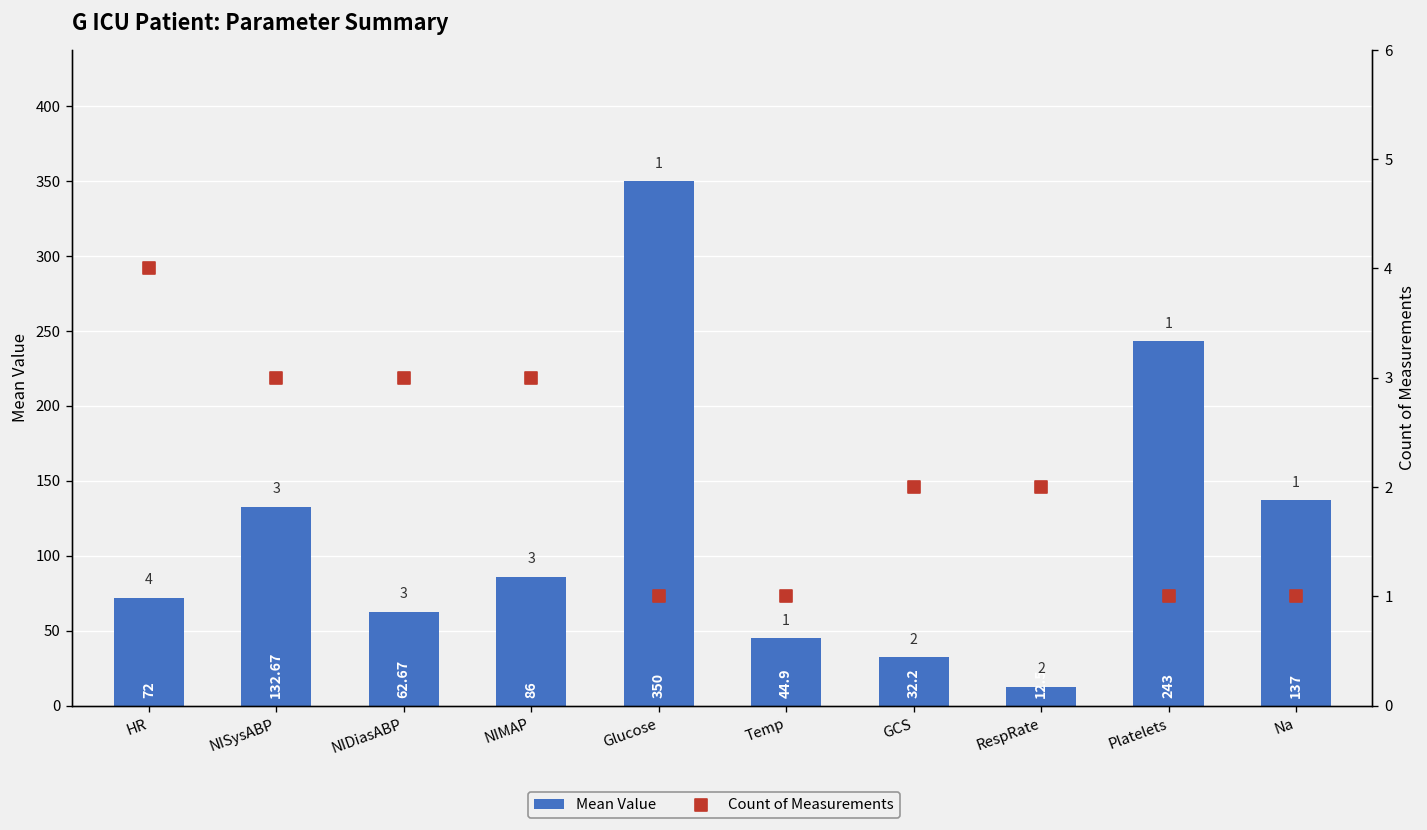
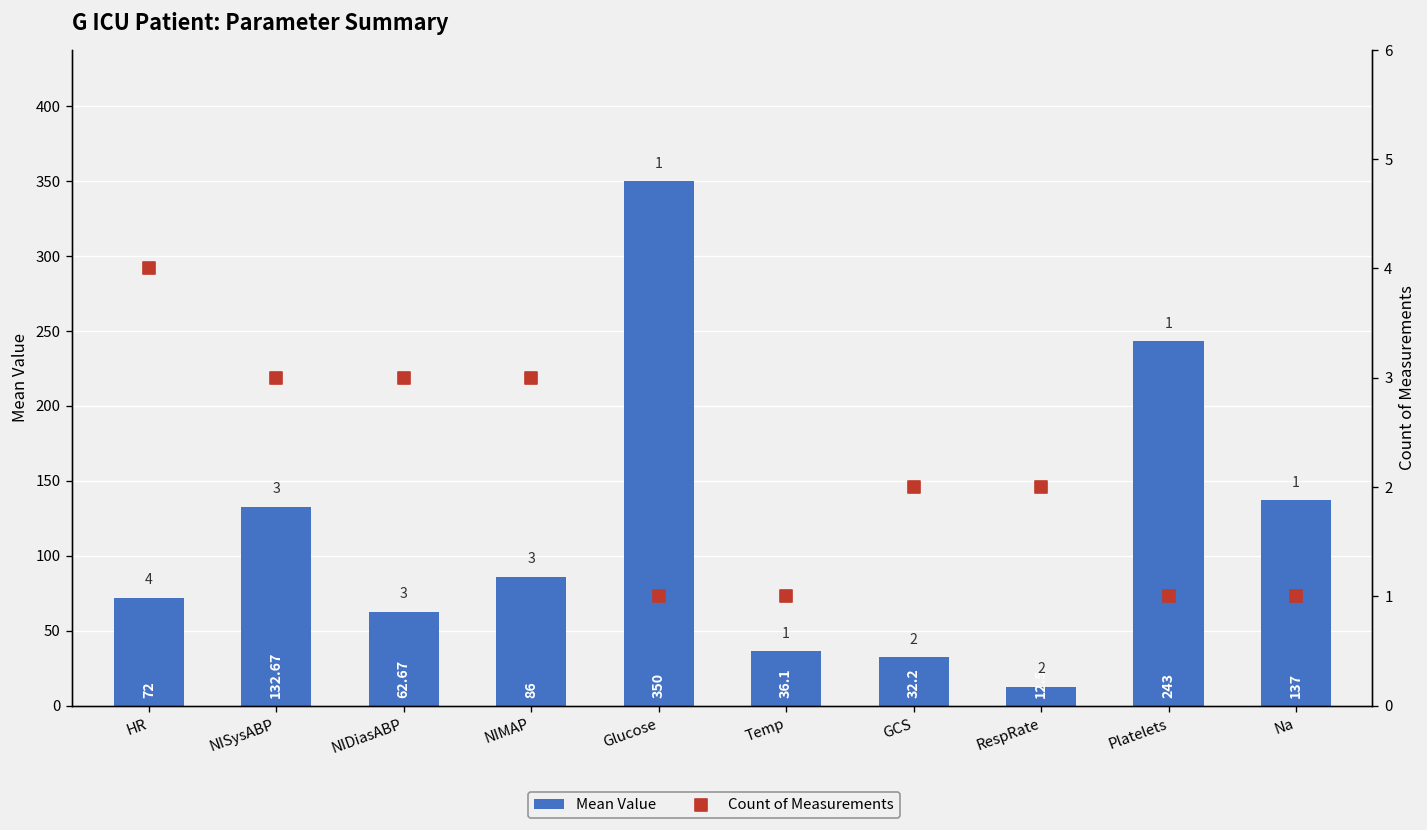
Mean Value, Temp: 44.9 -> 36.1
